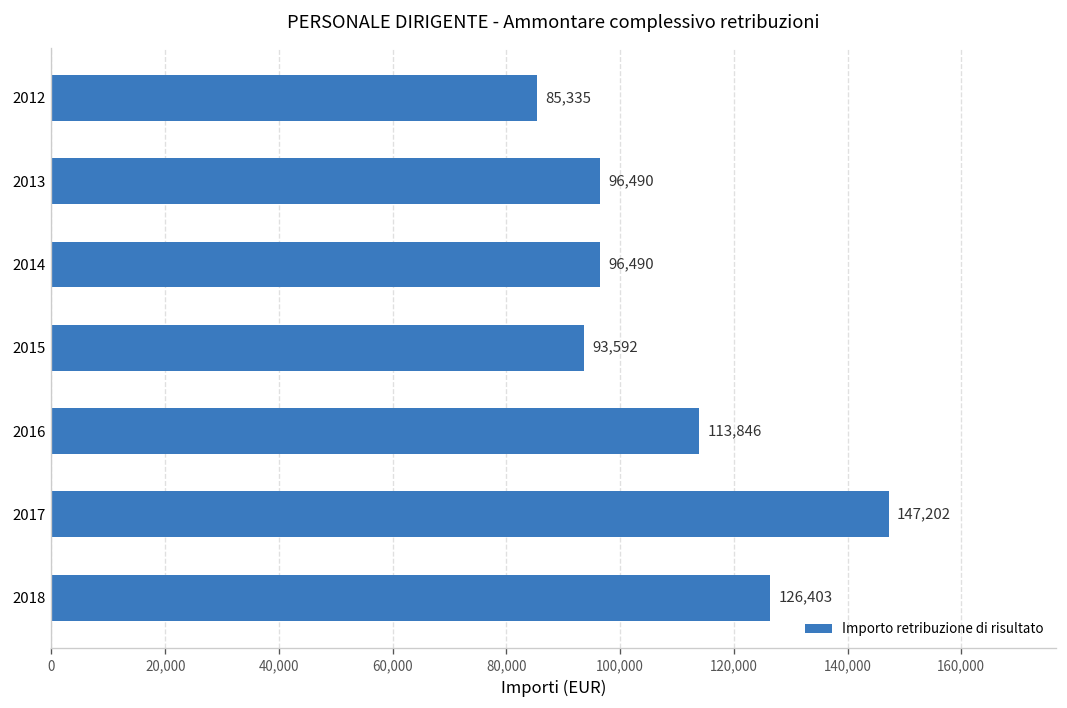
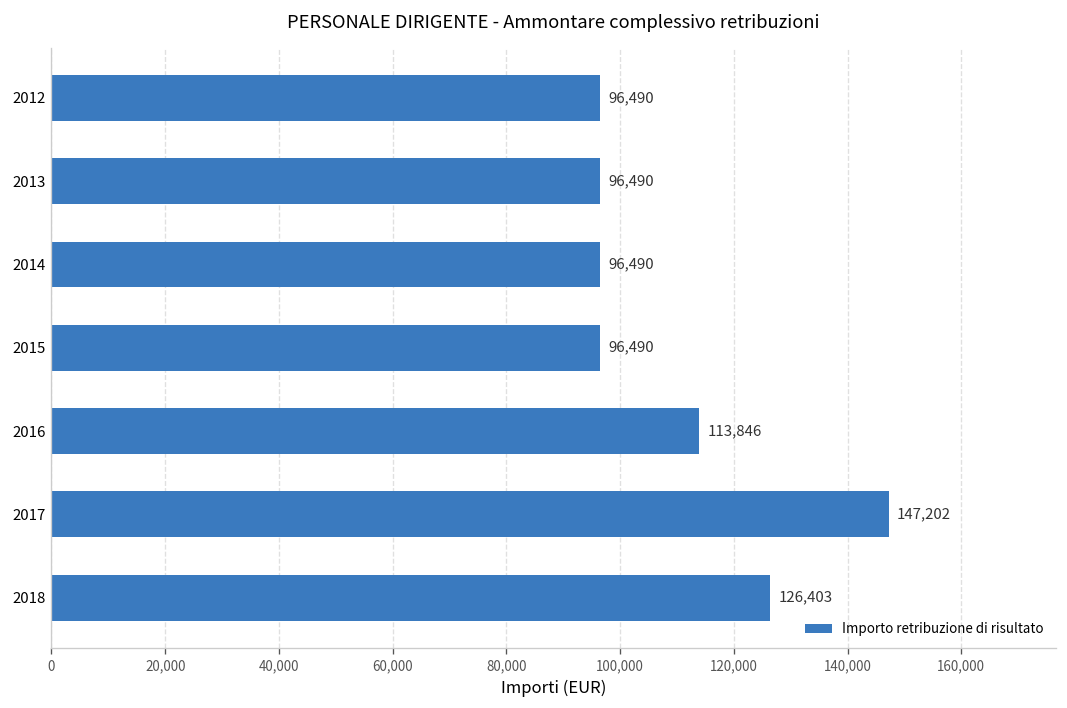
2012: 85,335 -> 96,490
2015: 93,592 -> 96,490
